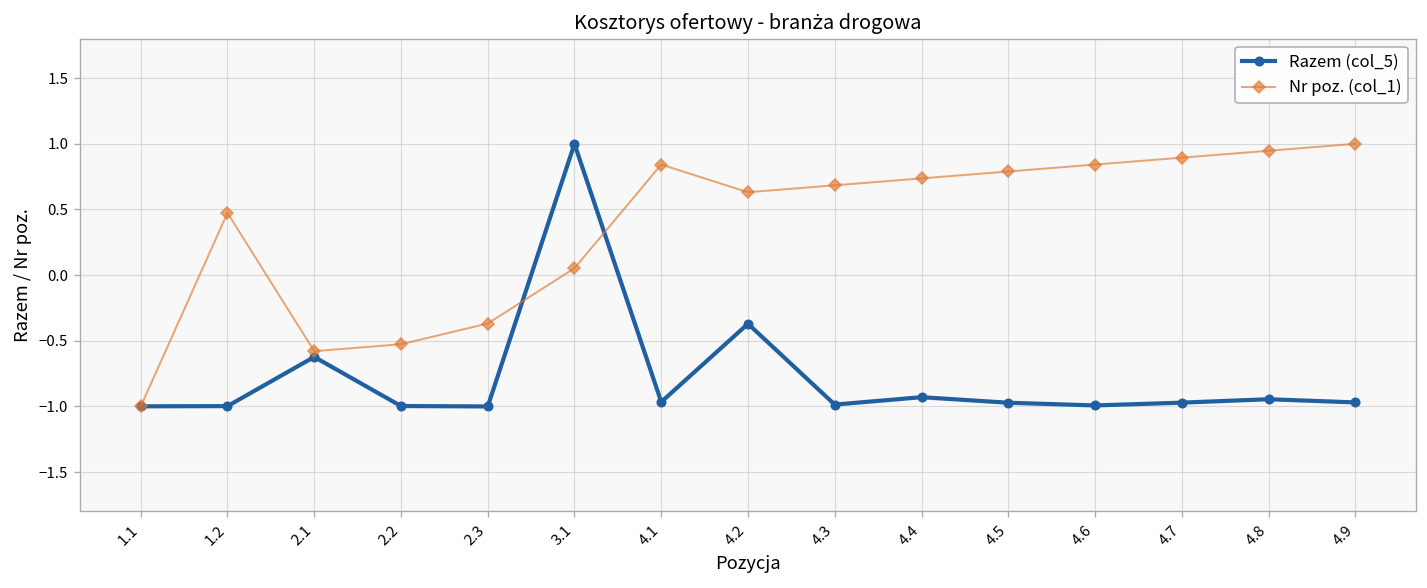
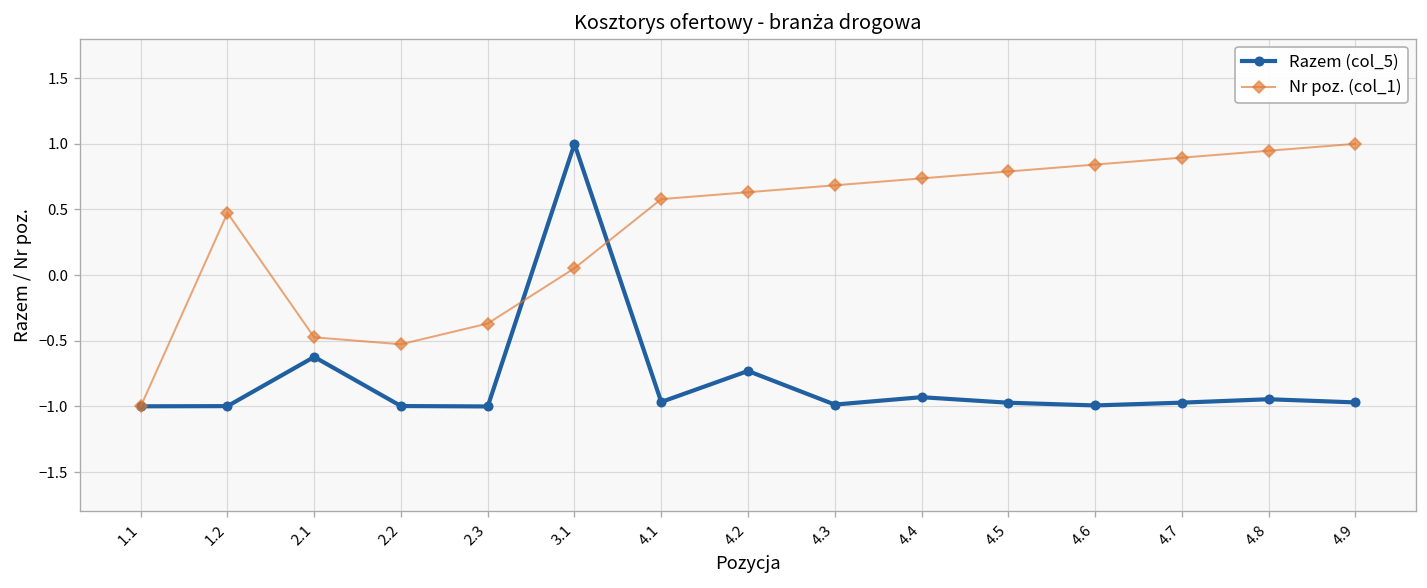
Nr poz. (col_1), 2.1: -0.58 -> -0.47
Nr poz. (col_1), 4.1: 0.84 -> 0.58
Razem (col_5), 4.2: -0.37 -> -0.73
